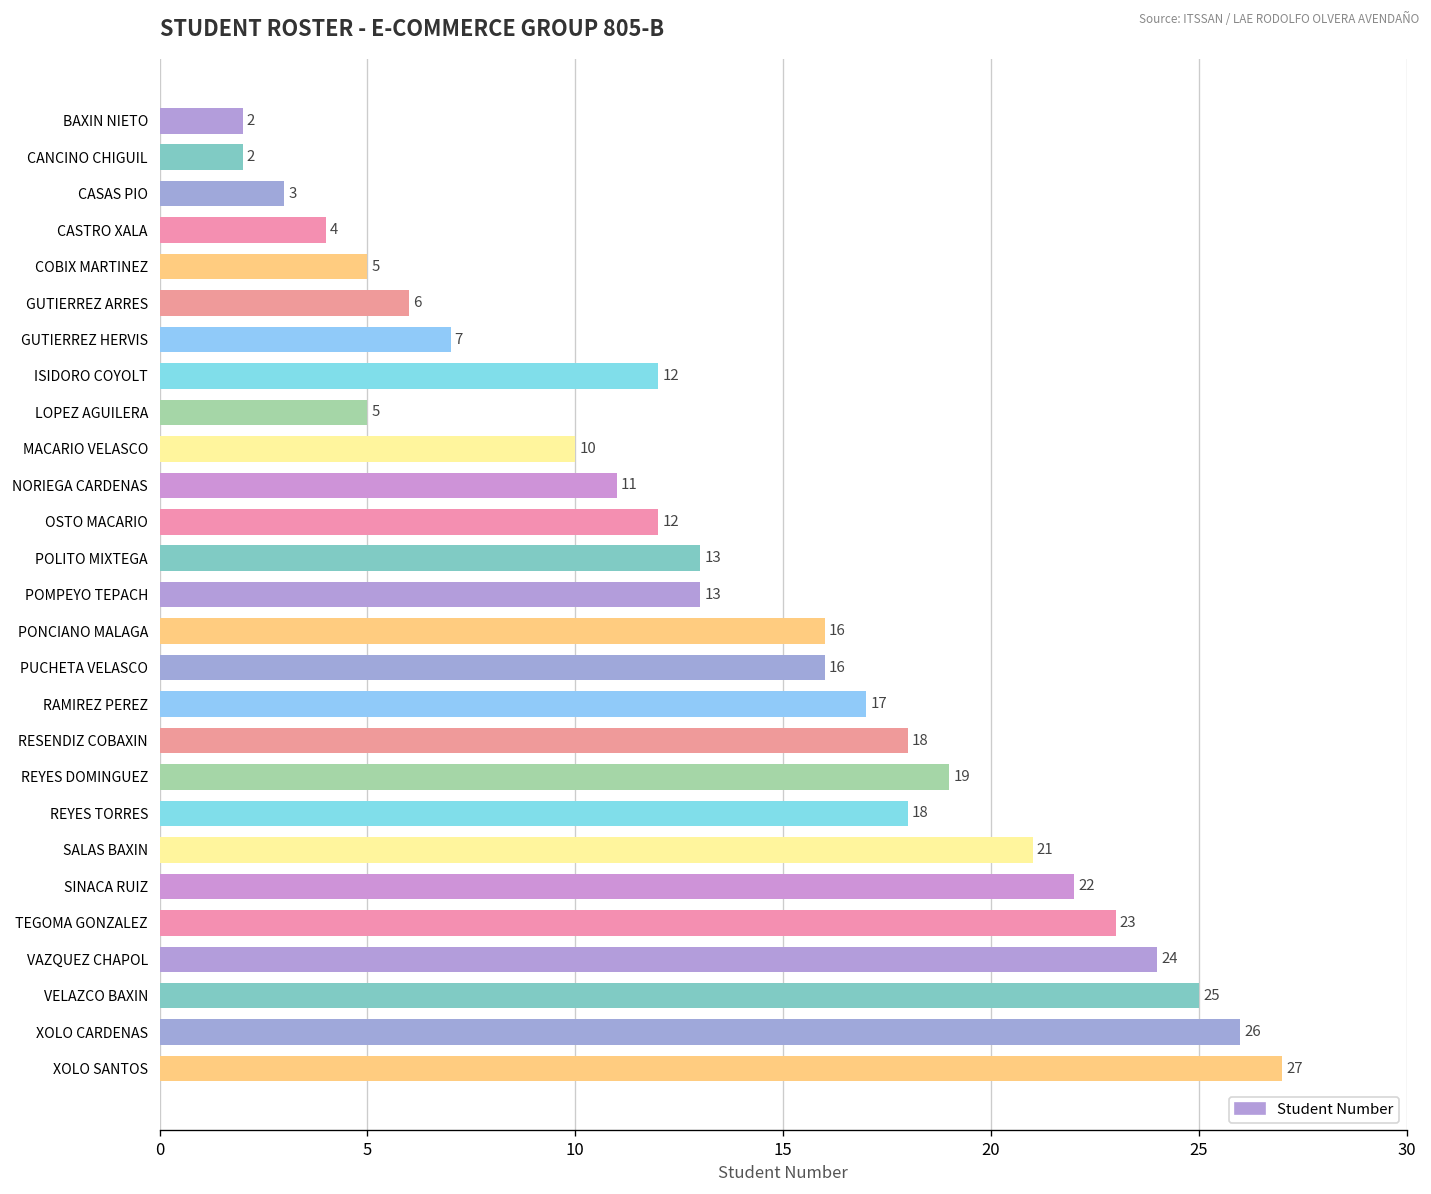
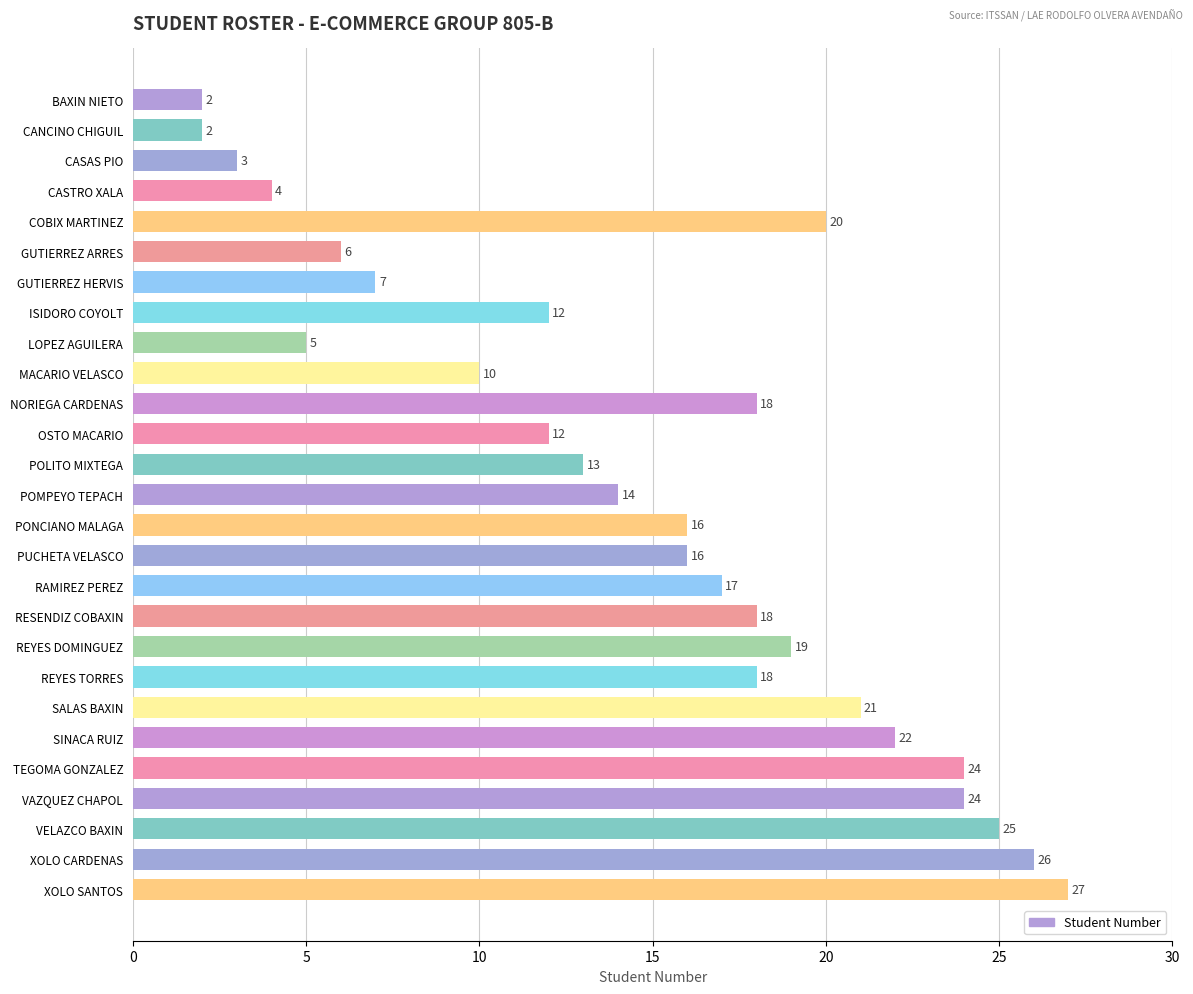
COBIX MARTINEZ: 5 -> 20
NORIEGA CARDENAS: 11 -> 18
POMPEYO TEPACH: 13 -> 14
TEGOMA GONZALEZ: 23 -> 24
